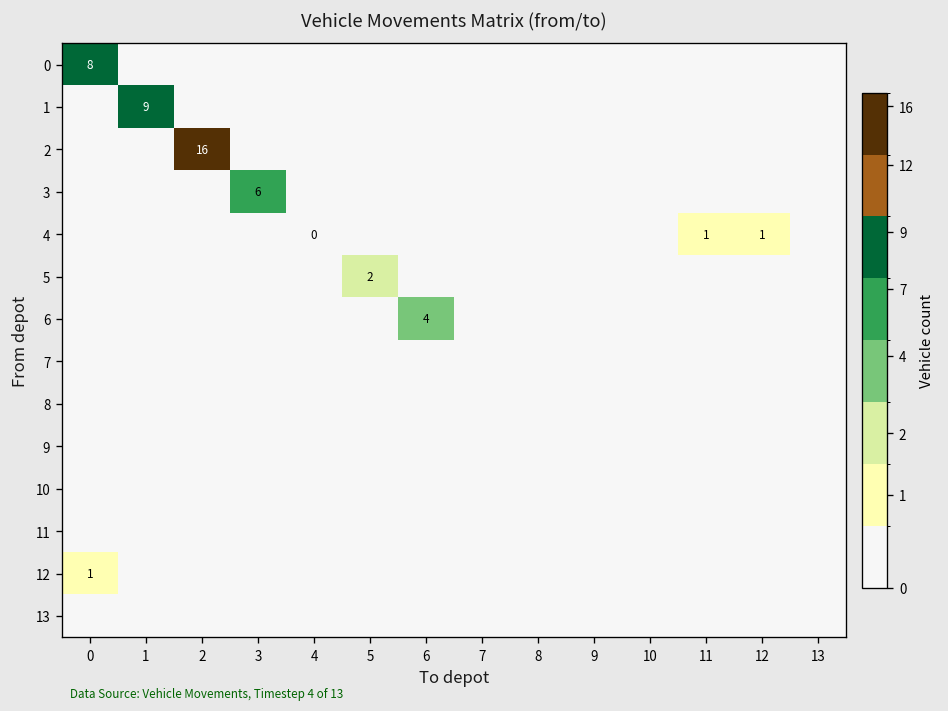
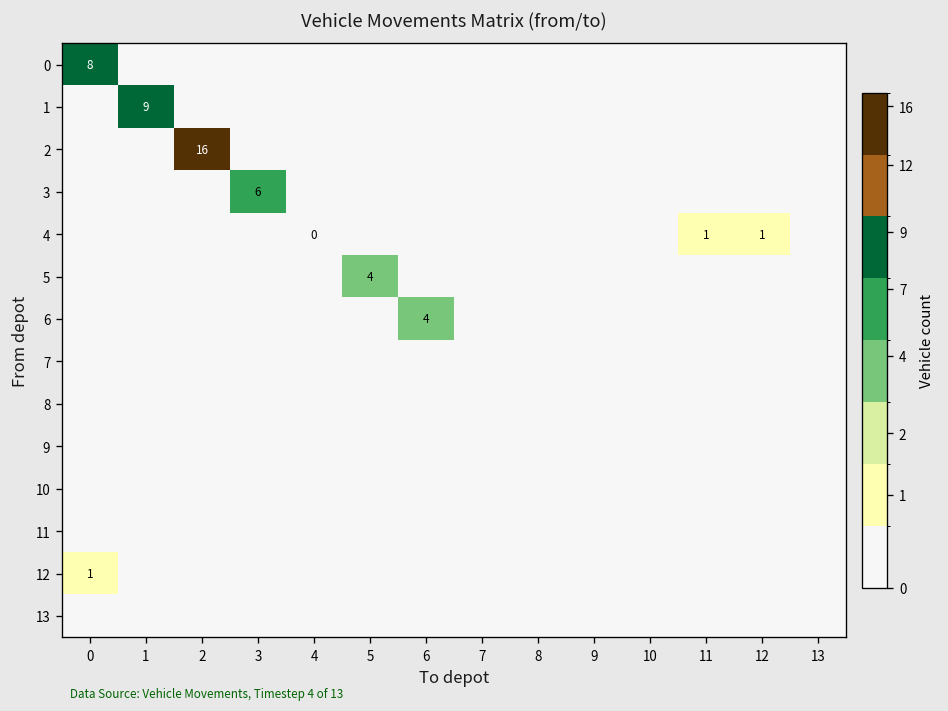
5, 5: 2 -> 4
